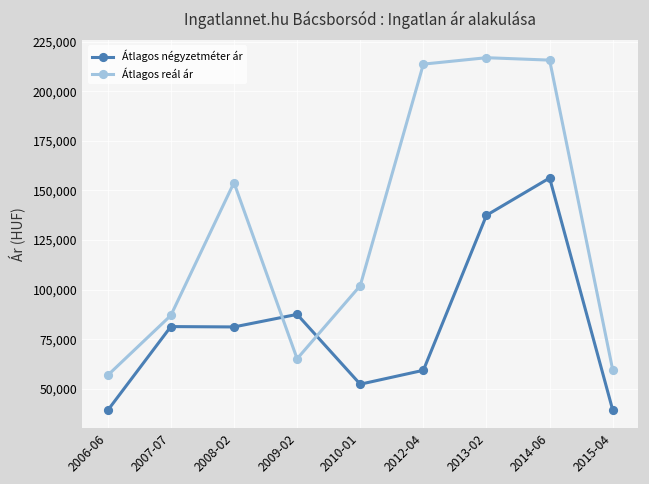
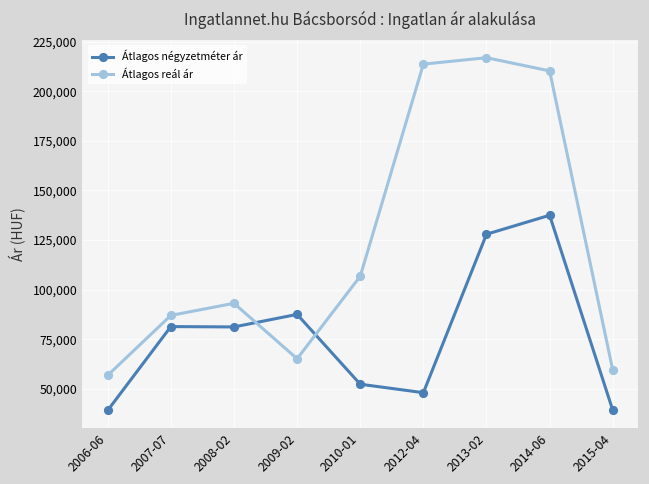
Átlagos reál ár, 2008-02: 154,000 -> 93,000
Átlagos reál ár, 2010-01: 102,000 -> 107,000
Átlagos négyzetméter ár, 2012-04: 59,000 -> 48,000
Átlagos négyzetméter ár, 2013-02: 138,000 -> 128,000
Átlagos négyzetméter ár, 2014-06: 156,000 -> 138,000
Átlagos reál ár, 2014-06: 216,000 -> 210,000
